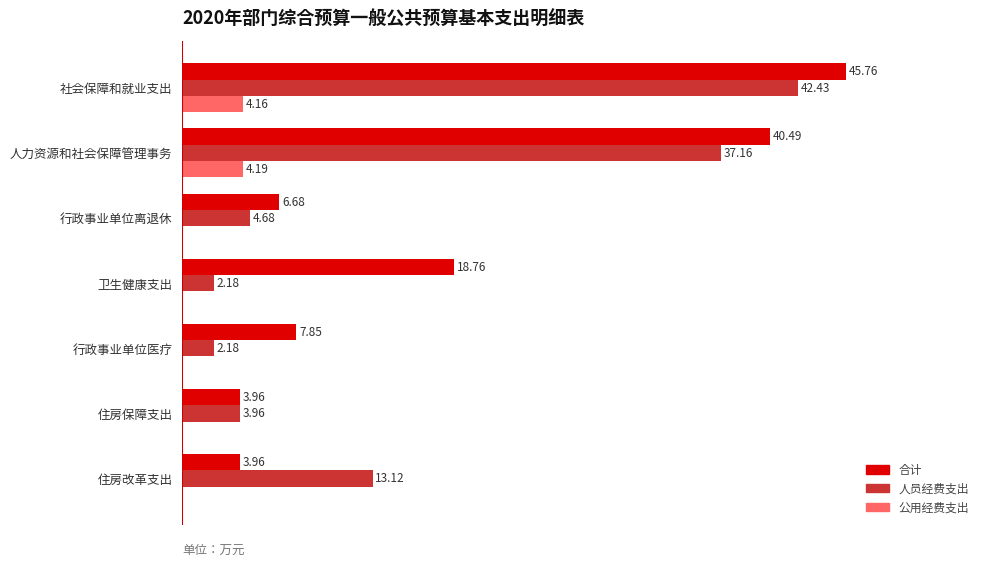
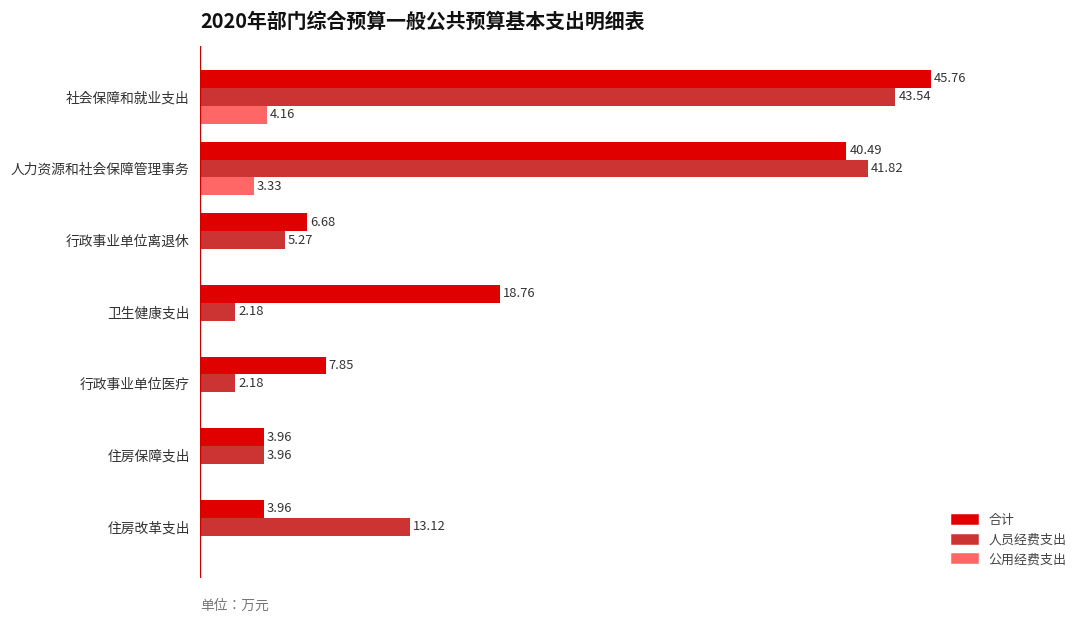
人员经费支出, 社会保障和就业支出: 42.43 -> 43.54
人员经费支出, 人力资源和社会保障管理事务: 37.16 -> 41.82
公用经费支出, 人力资源和社会保障管理事务: 4.19 -> 3.33
人员经费支出, 行政事业单位离退休: 4.68 -> 5.27
